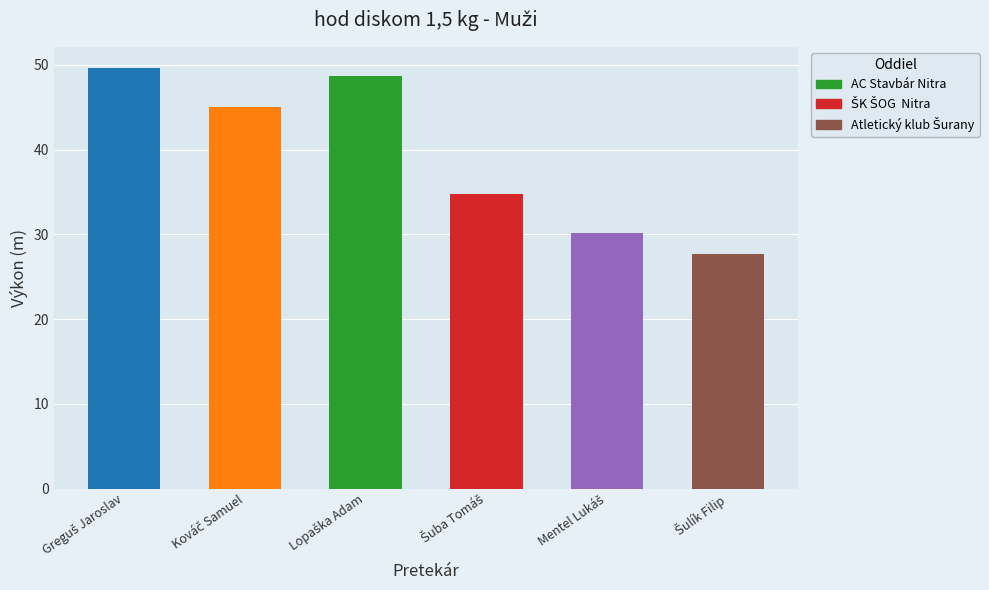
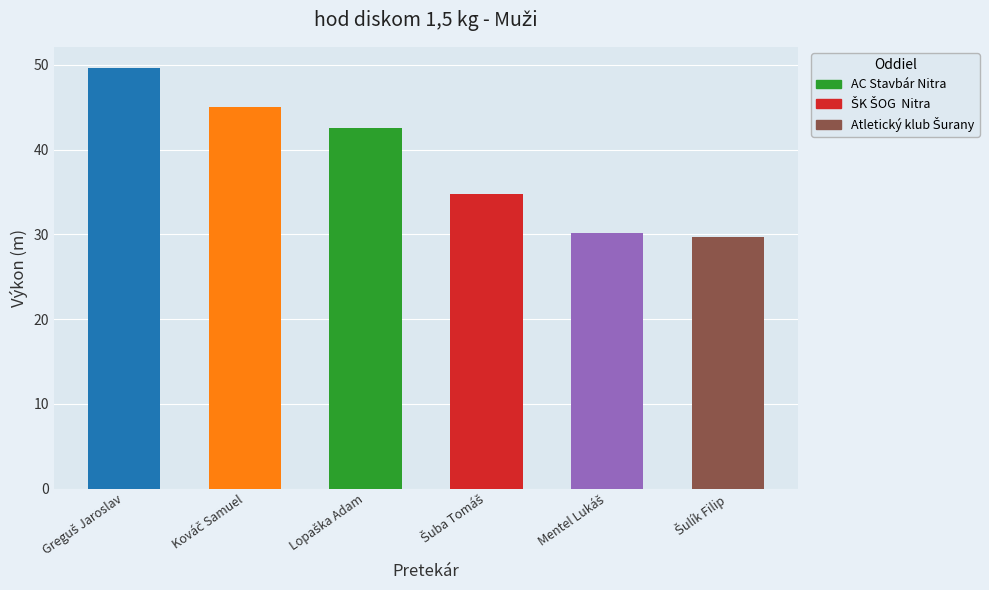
Lopaška Adam: 49 -> 43
Šulík Filip: 28 -> 30
